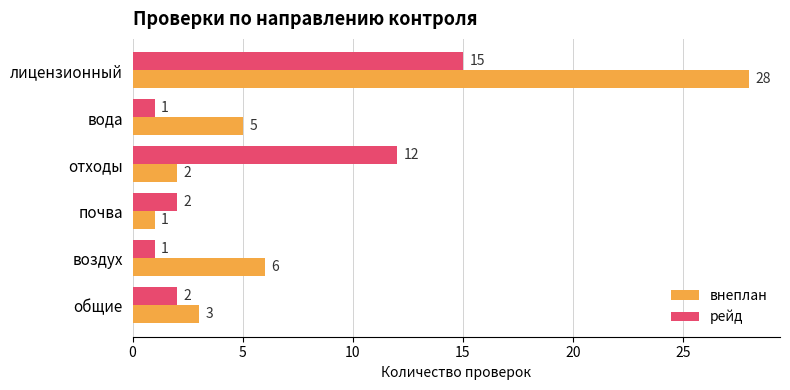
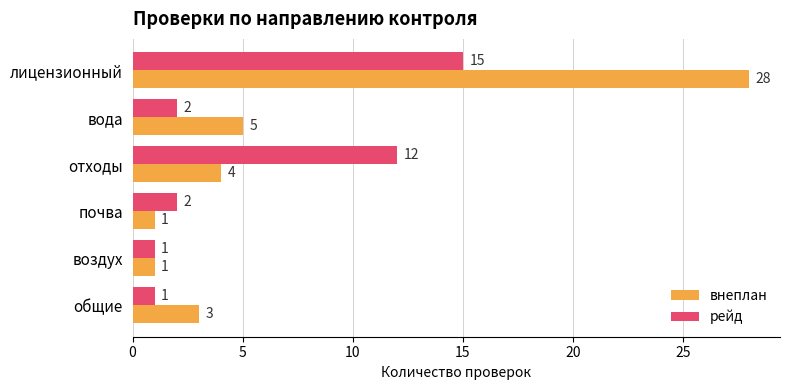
рейд, вода: 1 -> 2
внеплан, отходы: 2 -> 4
внеплан, воздух: 6 -> 1
рейд, общие: 2 -> 1
